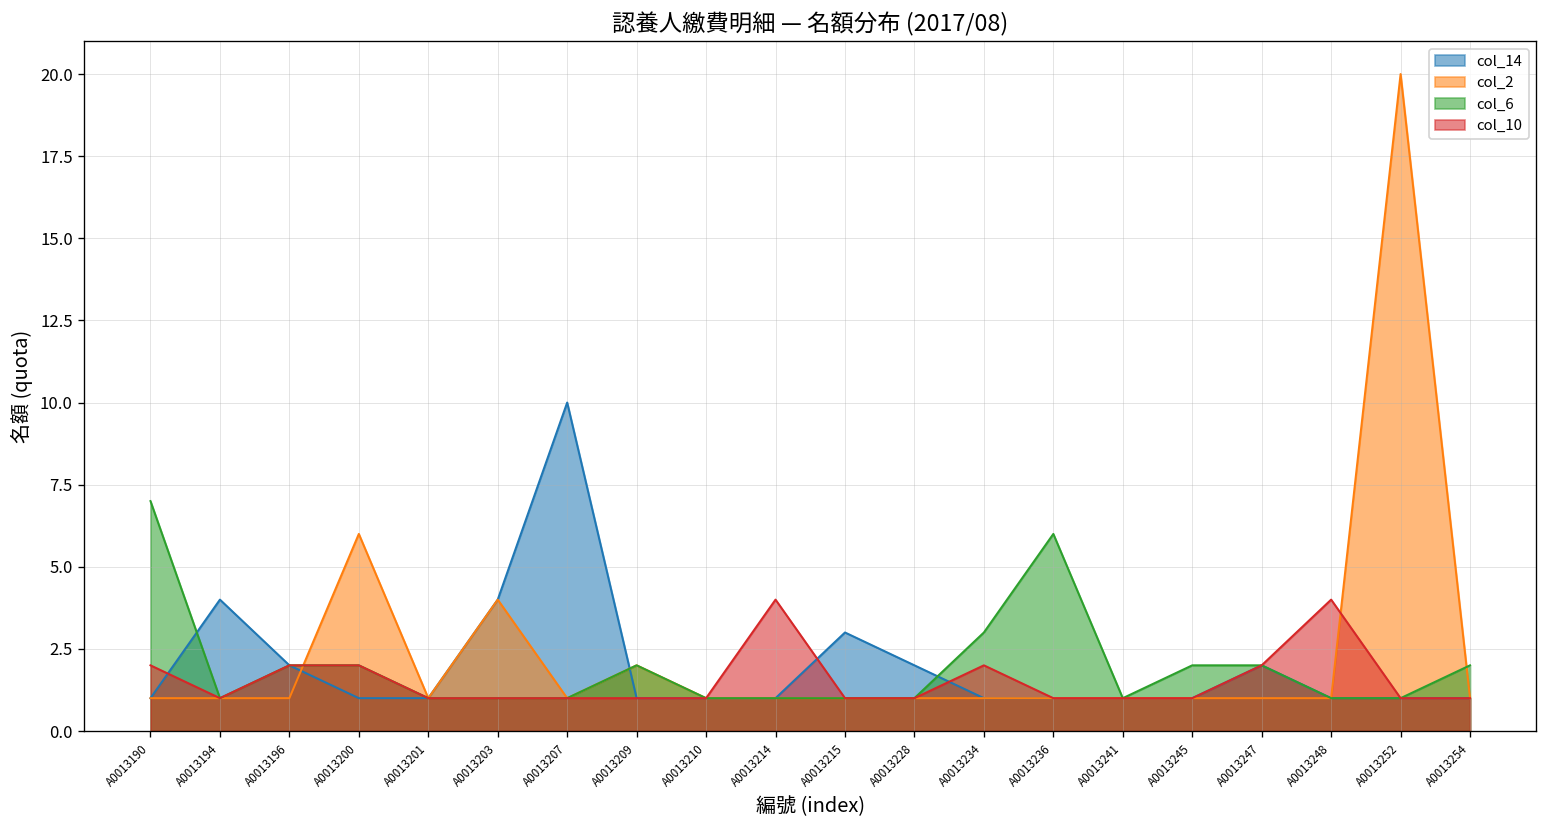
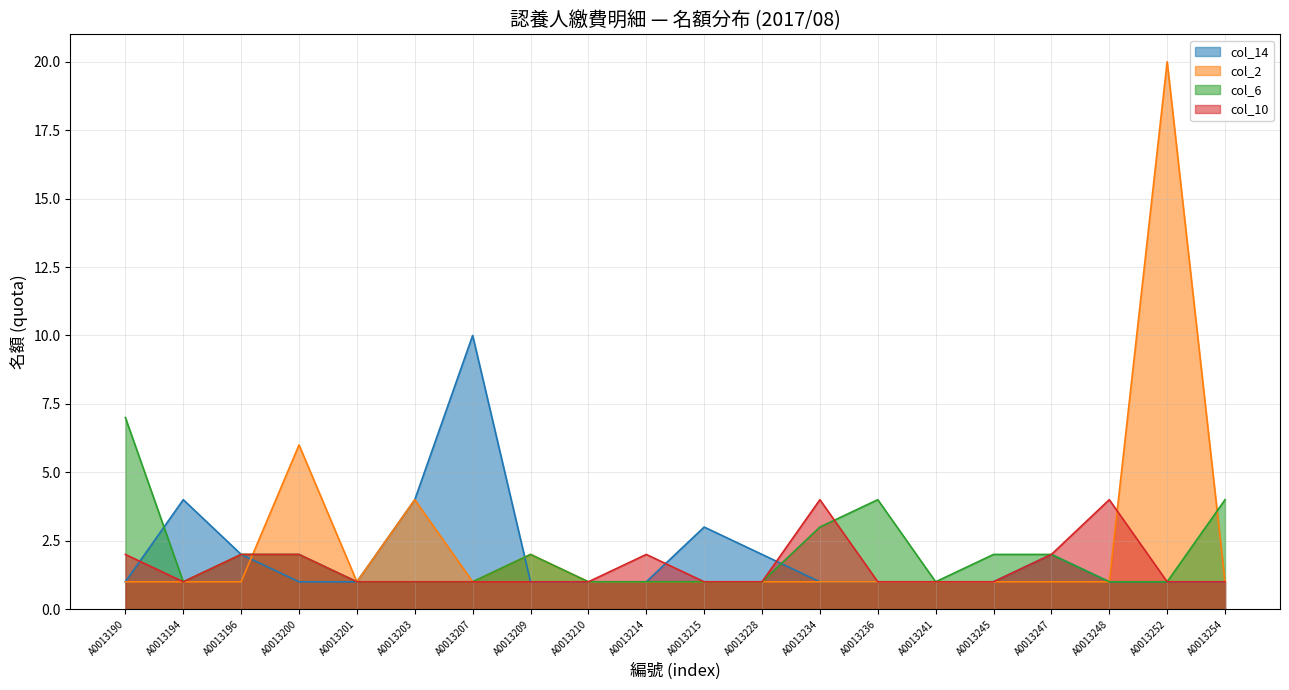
col_10, A0013214: 4 -> 2
col_10, A0013234: 2 -> 4
col_6, A0013236: 6 -> 4
col_6, A0013254: 2 -> 4
